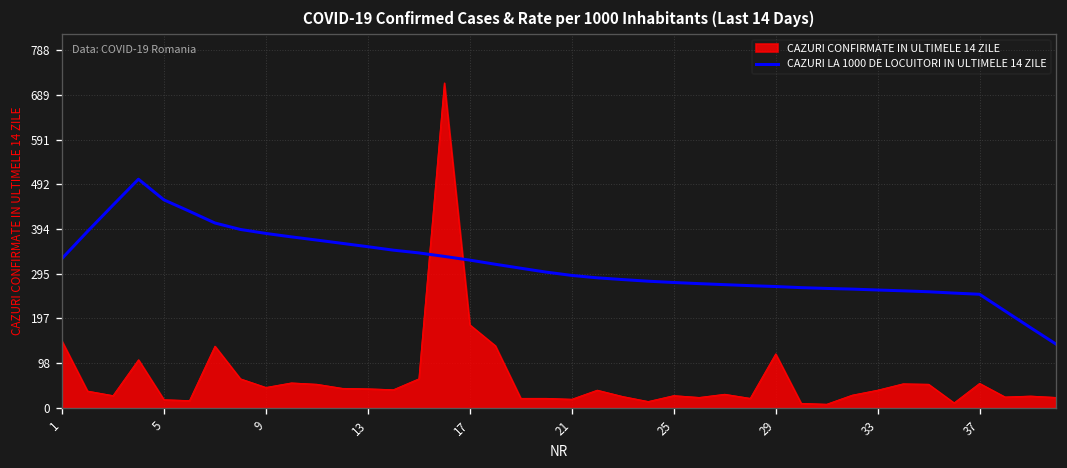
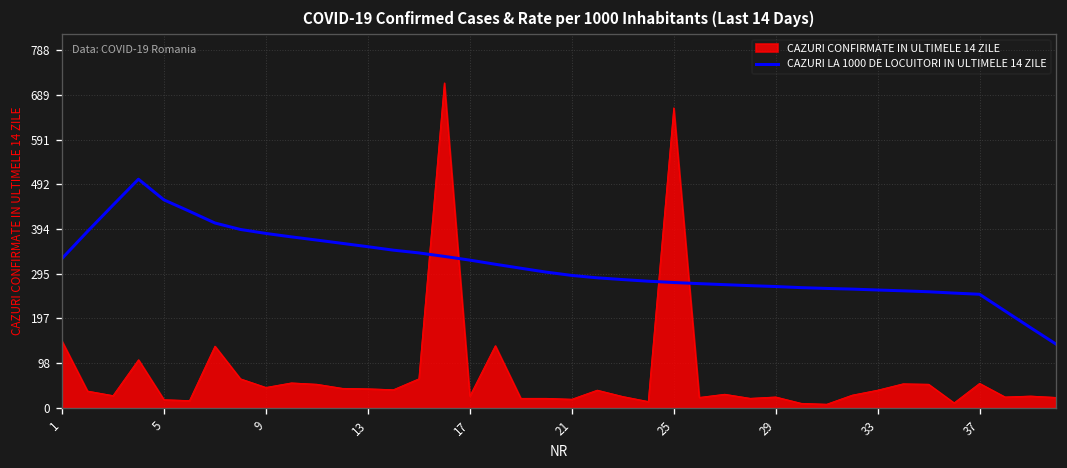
CAZURI CONFIRMATE IN ULTIMELE 14 ZILE, 17: 180 -> 30
CAZURI CONFIRMATE IN ULTIMELE 14 ZILE, 25: 30 -> 660
CAZURI CONFIRMATE IN ULTIMELE 14 ZILE, 29: 120 -> 20
